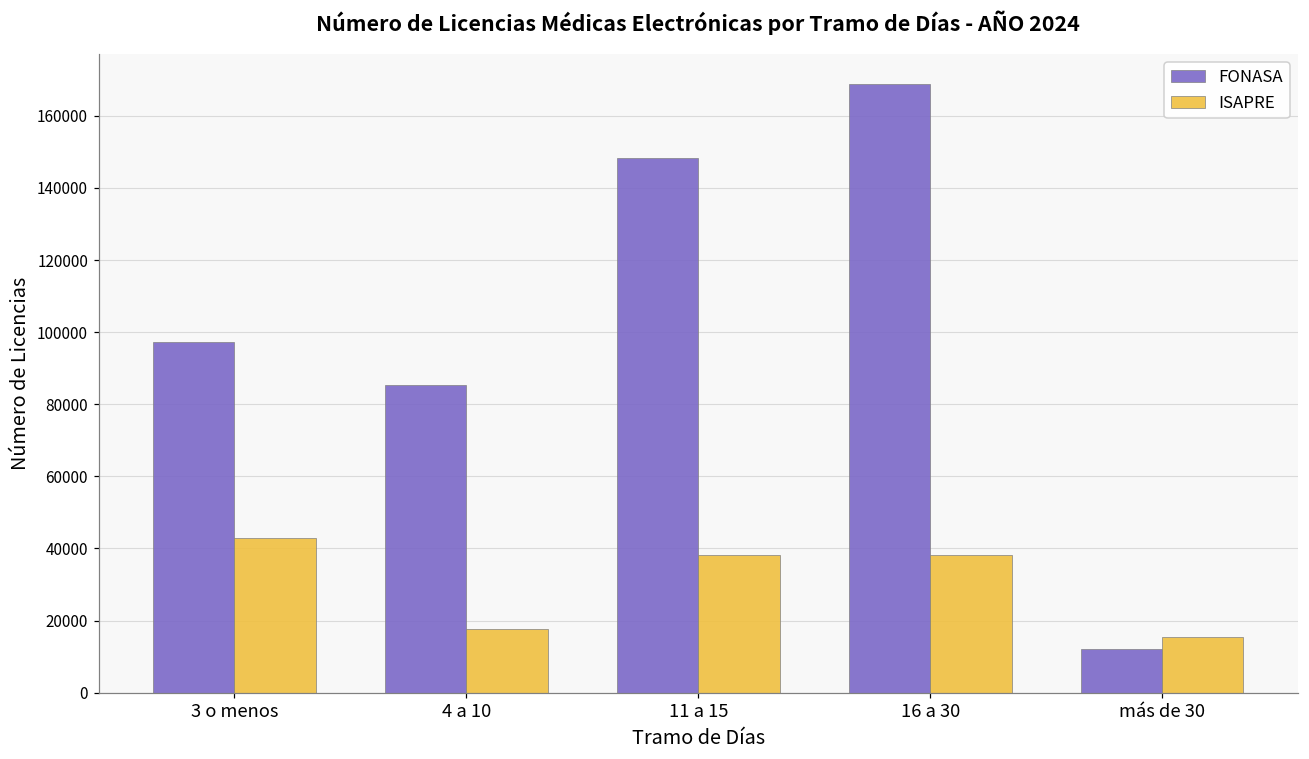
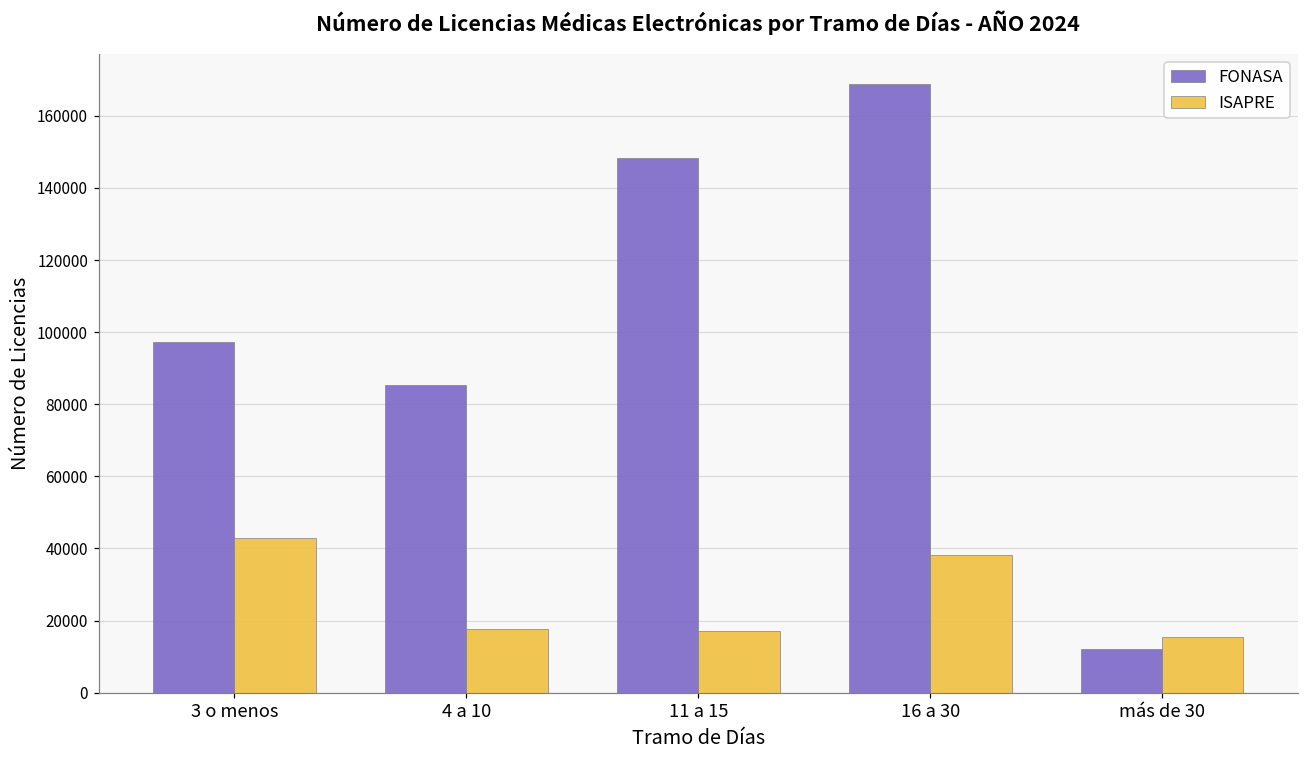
ISAPRE, 11 a 15: 38000 -> 17000
